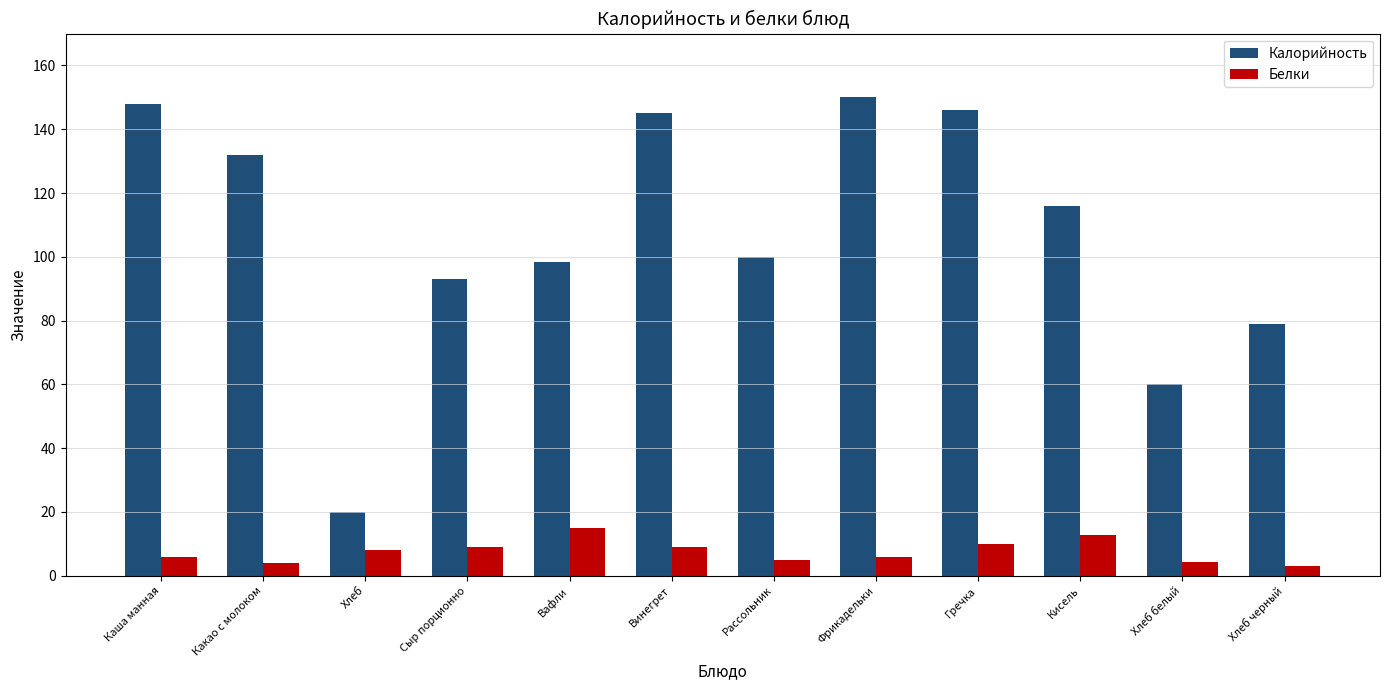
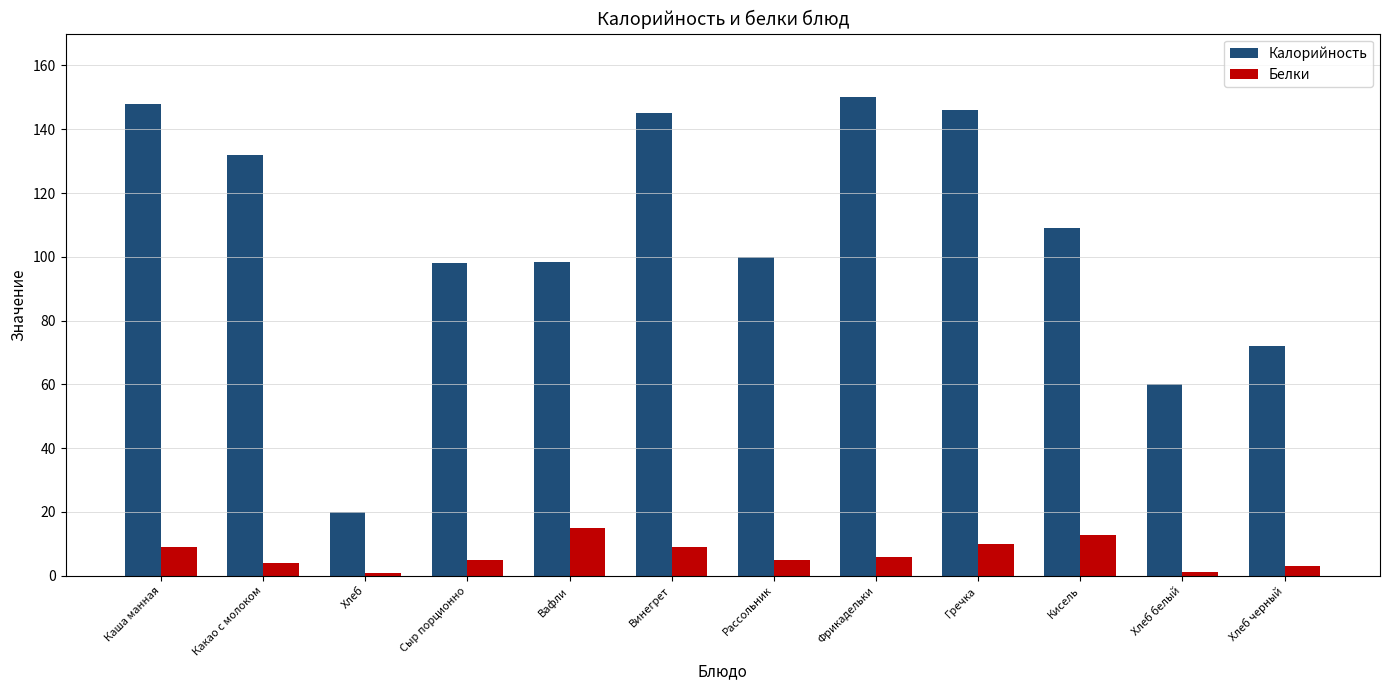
Белки, Каша манная: 6 -> 9
Белки, Хлеб: 8 -> 1
Калорийность, Сыр порционно: 93 -> 98
Белки, Сыр порционно: 9 -> 5
Калорийность, Кисель: 116 -> 109
Белки, Хлеб белый: 4 -> 1
Калорийность, Хлеб черный: 79 -> 72
